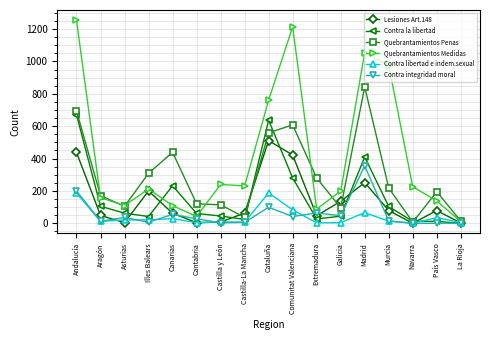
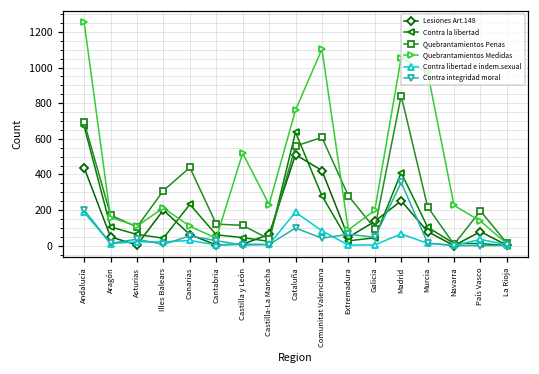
Quebrantamientos Medidas, Castilla y León: 240 -> 520
Quebrantamientos Medidas, Comunitat Valenciana: 1210 -> 1100
